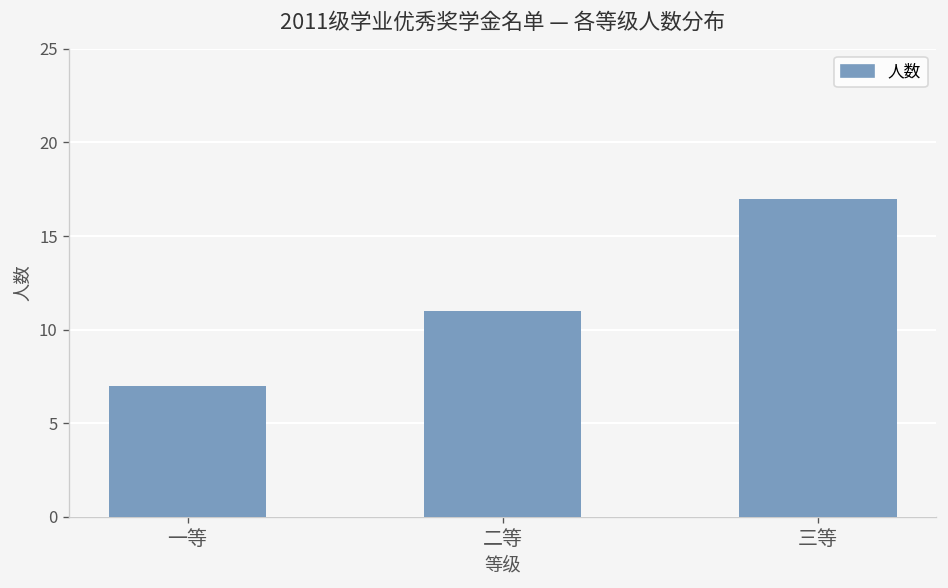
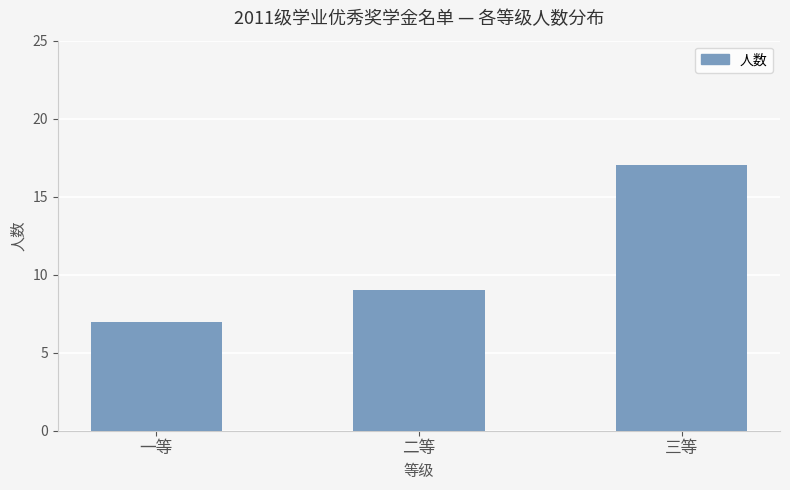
二等: 11 -> 9
